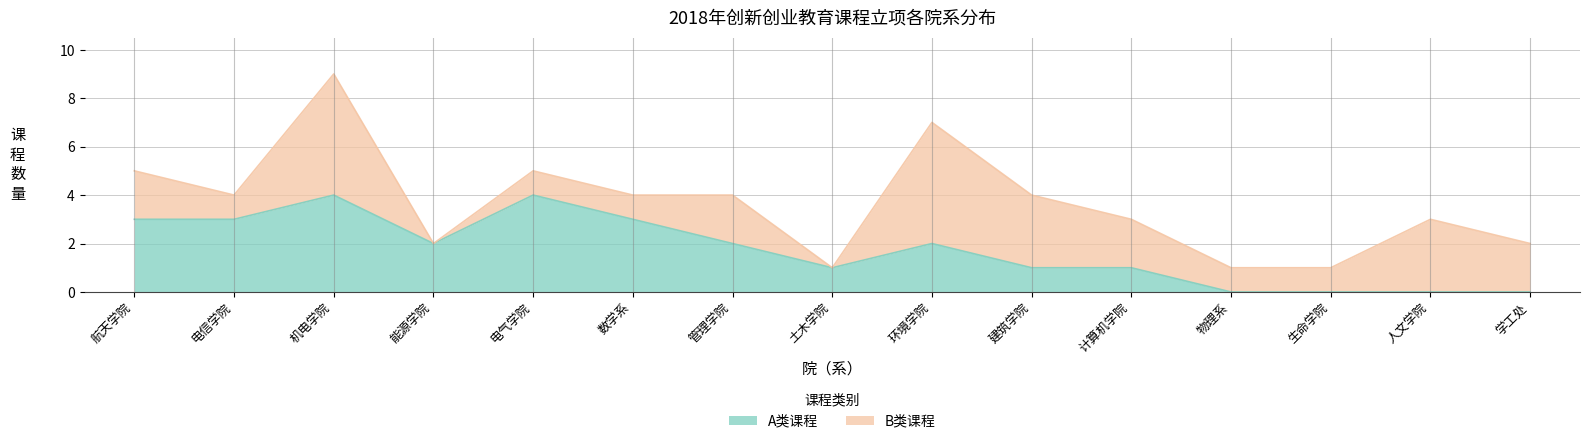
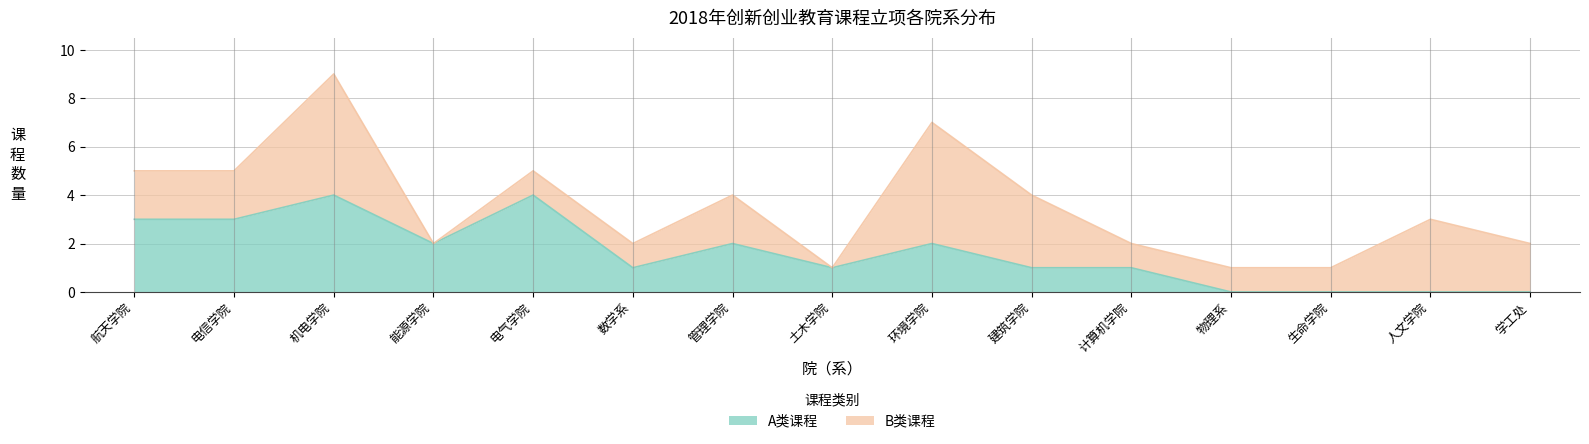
B类课程, 电信学院: 1 -> 2
A类课程, 数学系: 3 -> 1
B类课程, 计算机学院: 2 -> 1
